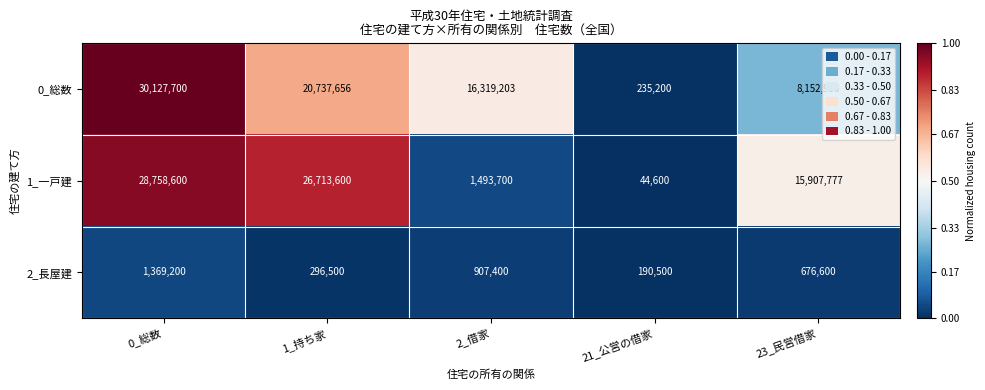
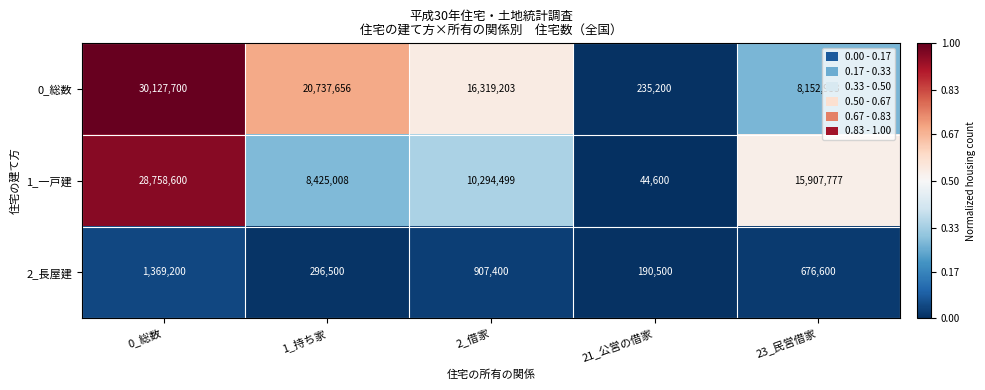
1_一戸建, 1_持ち家: 26,713,600 -> 8,425,008
1_一戸建, 2_借家: 1,493,700 -> 10,294,499
